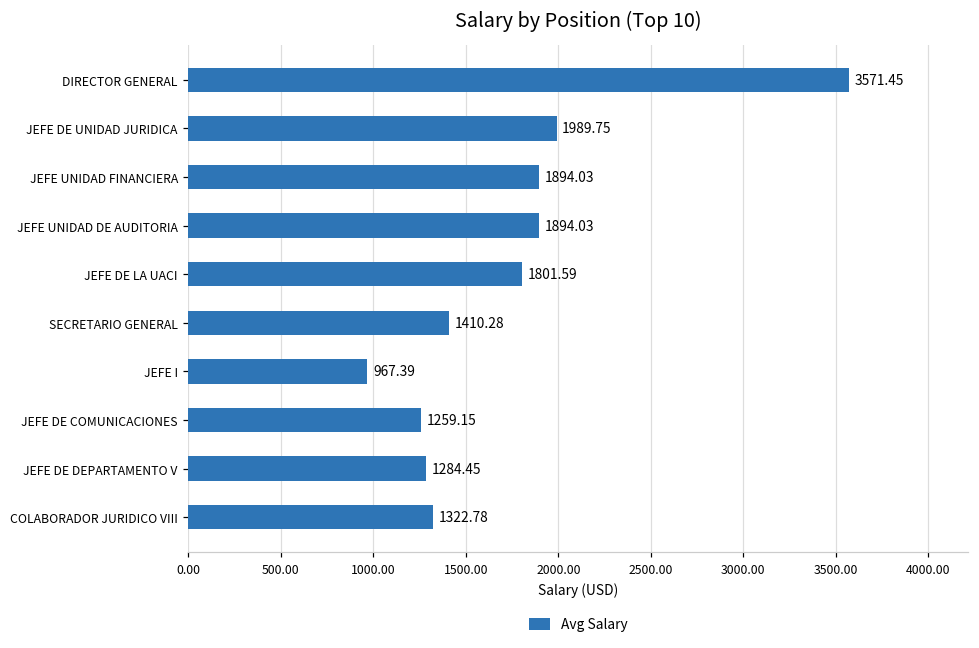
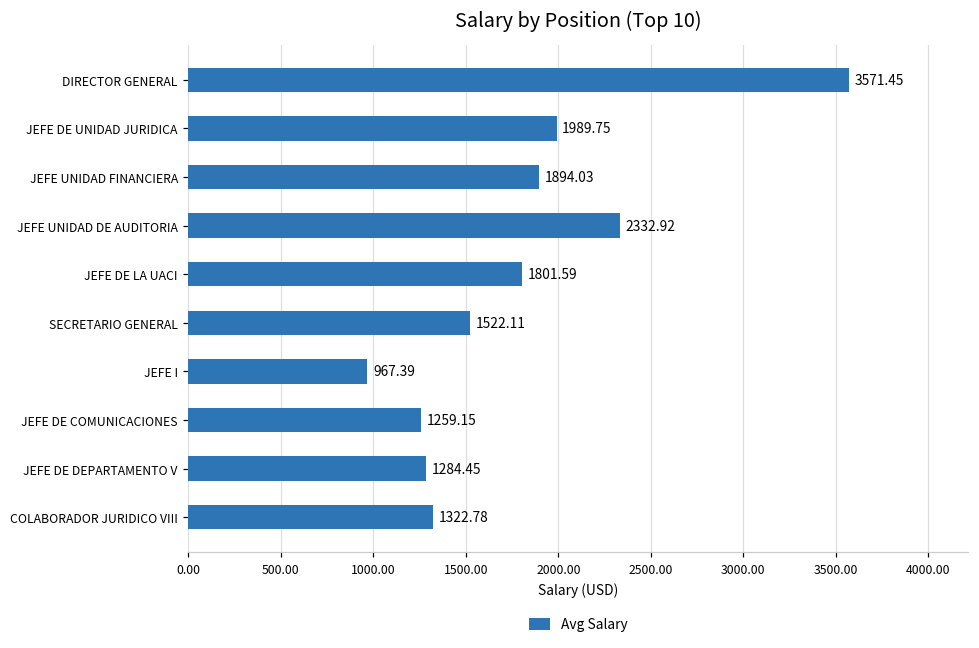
JEFE UNIDAD DE AUDITORIA: 1894.03 -> 2332.92
SECRETARIO GENERAL: 1410.28 -> 1522.11
